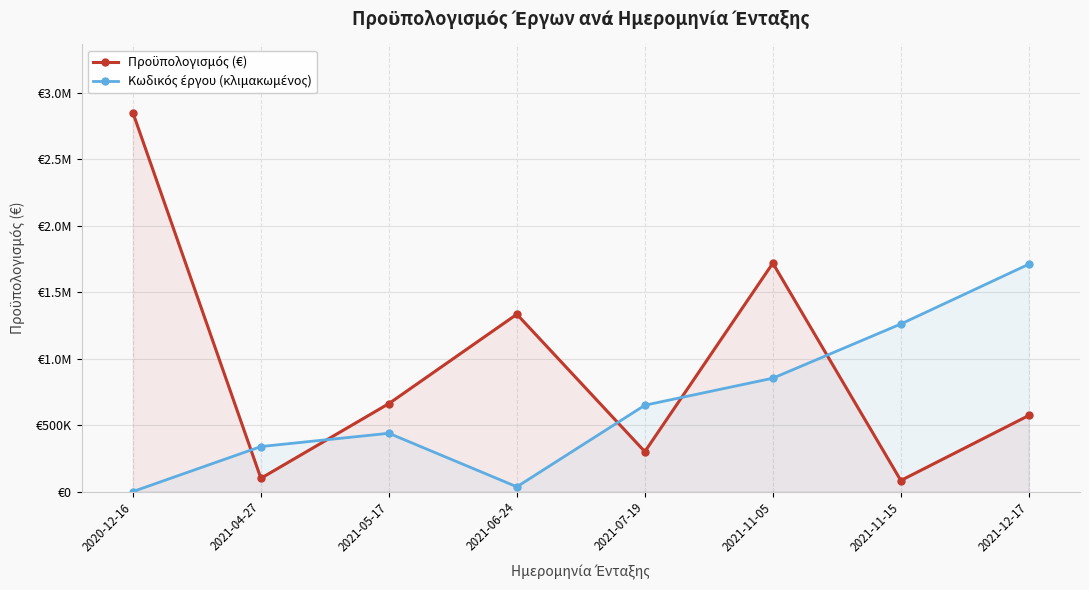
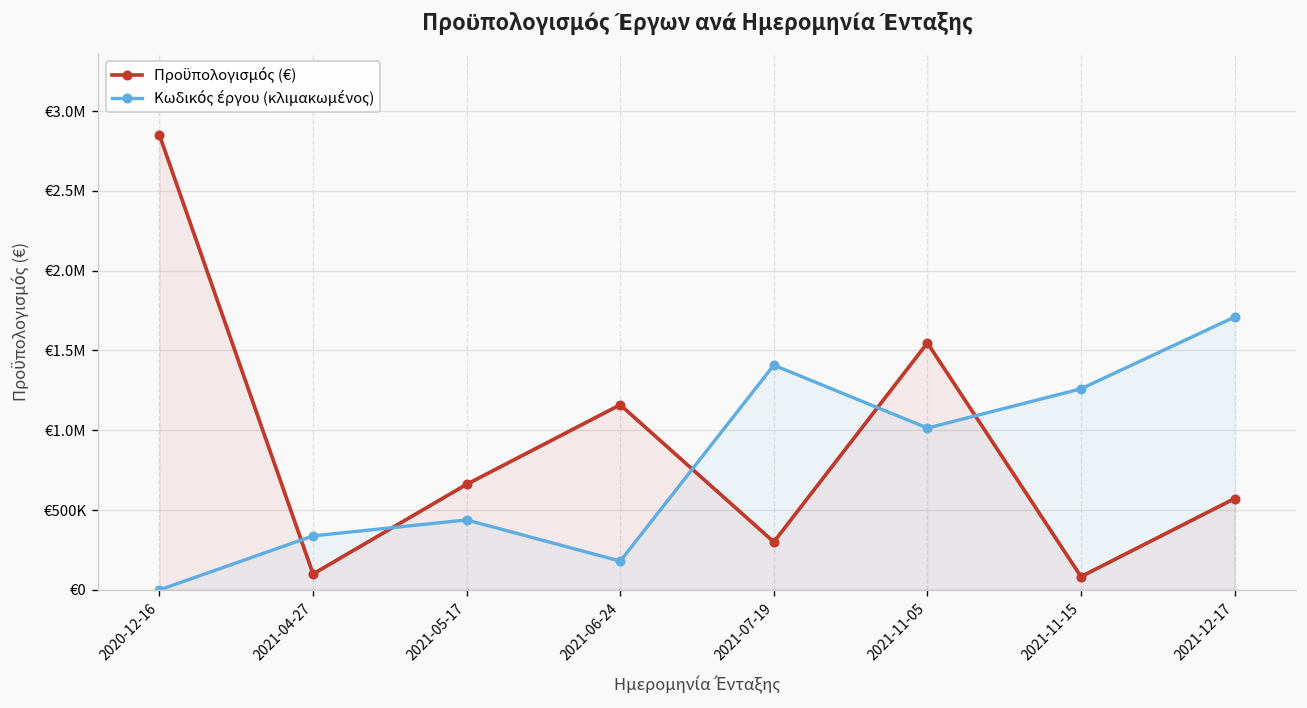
Προϋπολογισμός (€), 2021-06-24: €1330000 -> €1160000
Κωδικός έργου (κλιμακωμένος), 2021-06-24: €40000 -> €180000
Κωδικός έργου (κλιμακωμένος), 2021-07-19: €650000 -> €1410000
Προϋπολογισμός (€), 2021-11-05: €1720000 -> €1550000
Κωδικός έργου (κλιμακωμένος), 2021-11-05: €850000 -> €1010000
